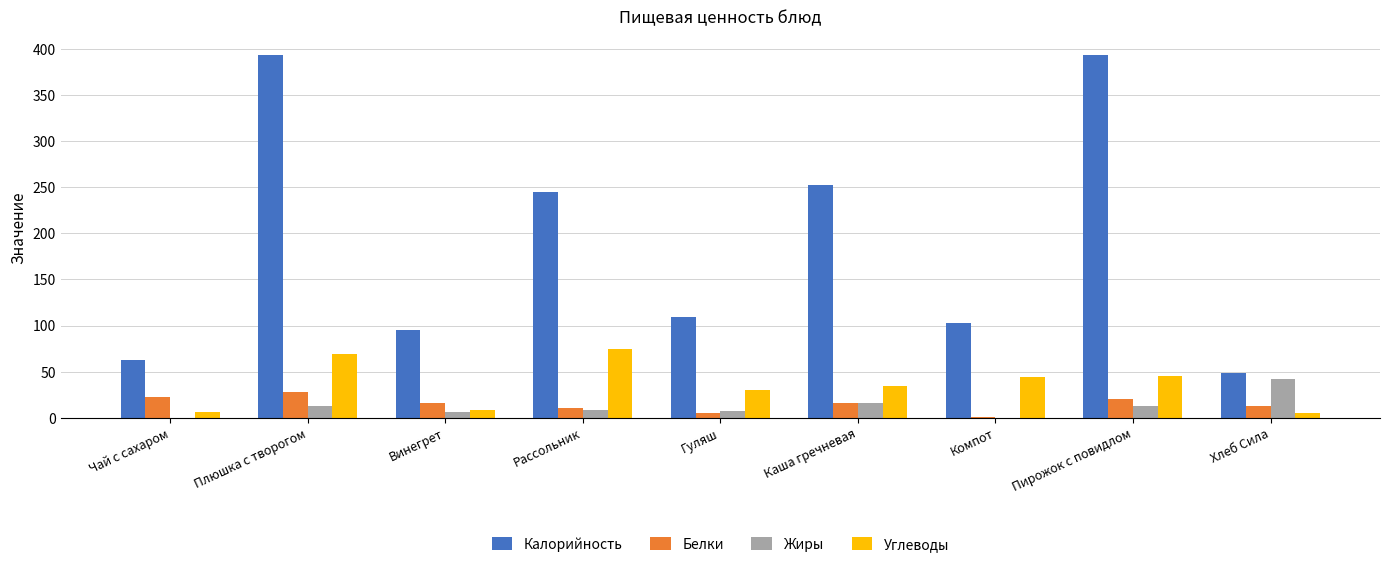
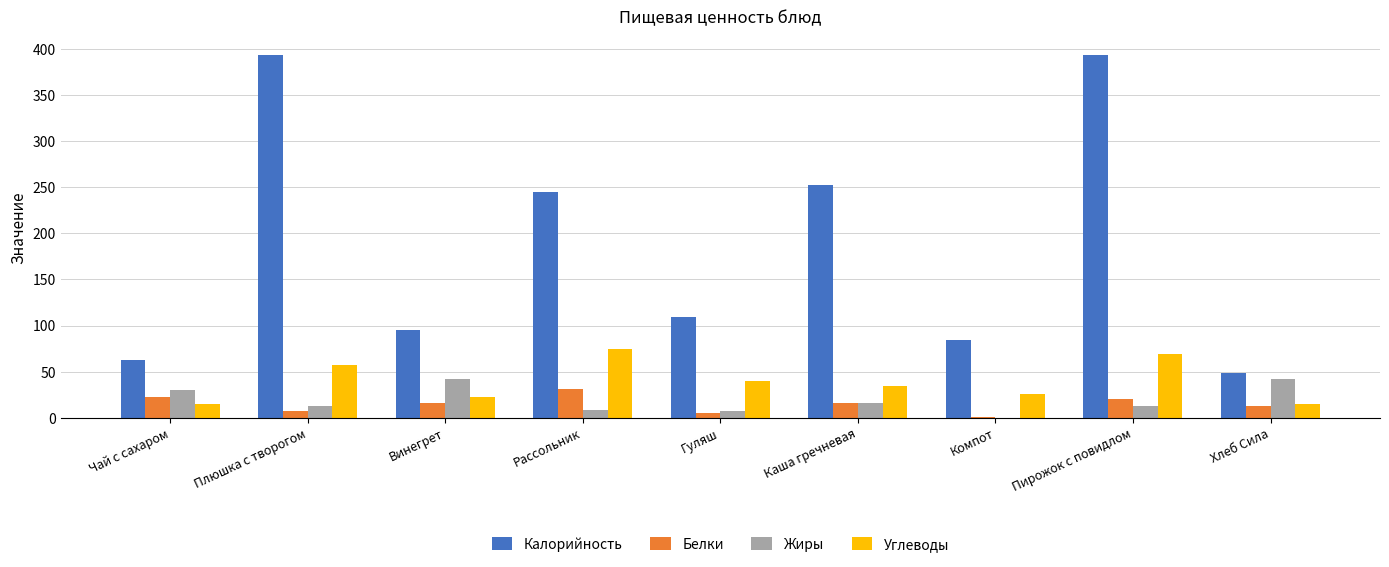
Жиры, Чай с сахаром: 0 -> 30
Углеводы, Чай с сахаром: 10 -> 20
Белки, Плюшка с творогом: 30 -> 10
Углеводы, Плюшка с творогом: 70 -> 60
Жиры, Винегрет: 10 -> 40
Углеводы, Винегрет: 10 -> 20
Белки, Рассольник: 10 -> 30
Углеводы, Гуляш: 30 -> 40
Калорийность, Компот: 100 -> 80
Углеводы, Компот: 40 -> 30
Углеводы, Пирожок с повидлом: 50 -> 70
Углеводы, Хлеб Сила: 5 -> 15
